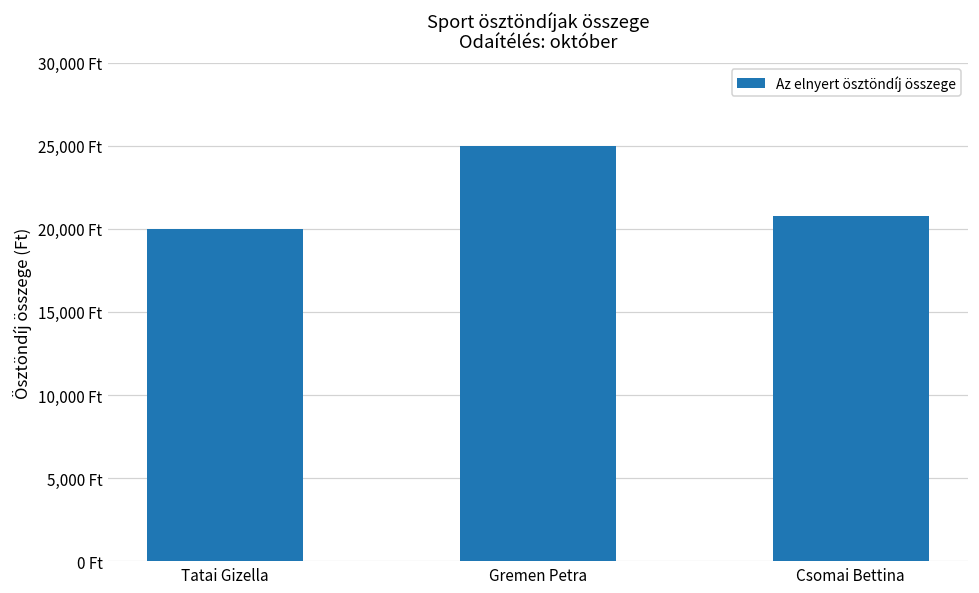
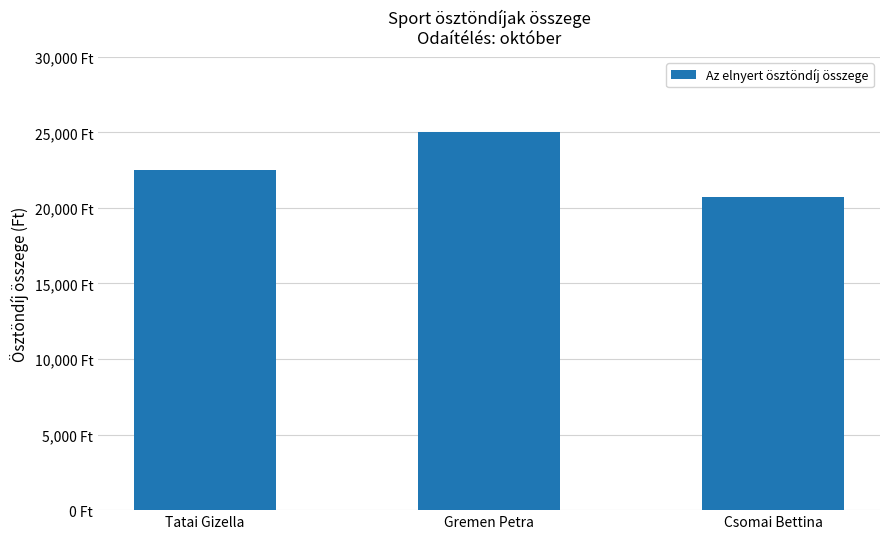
Tatai Gizella: 20,000 Ft -> 22,500 Ft
